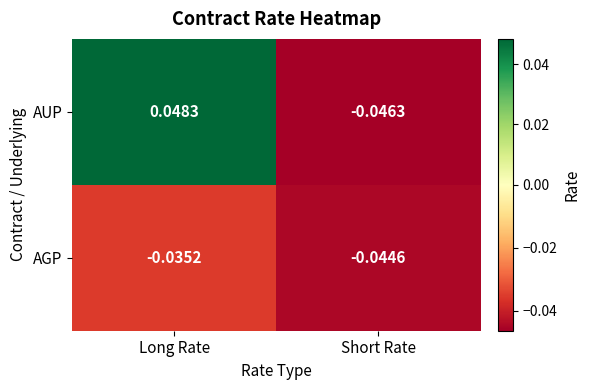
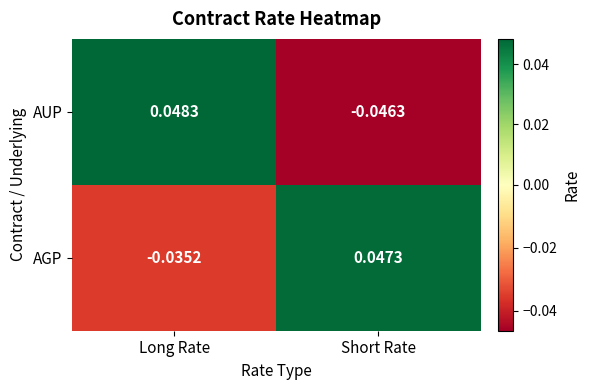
AGP, Short Rate: -0.0446 -> 0.0473
